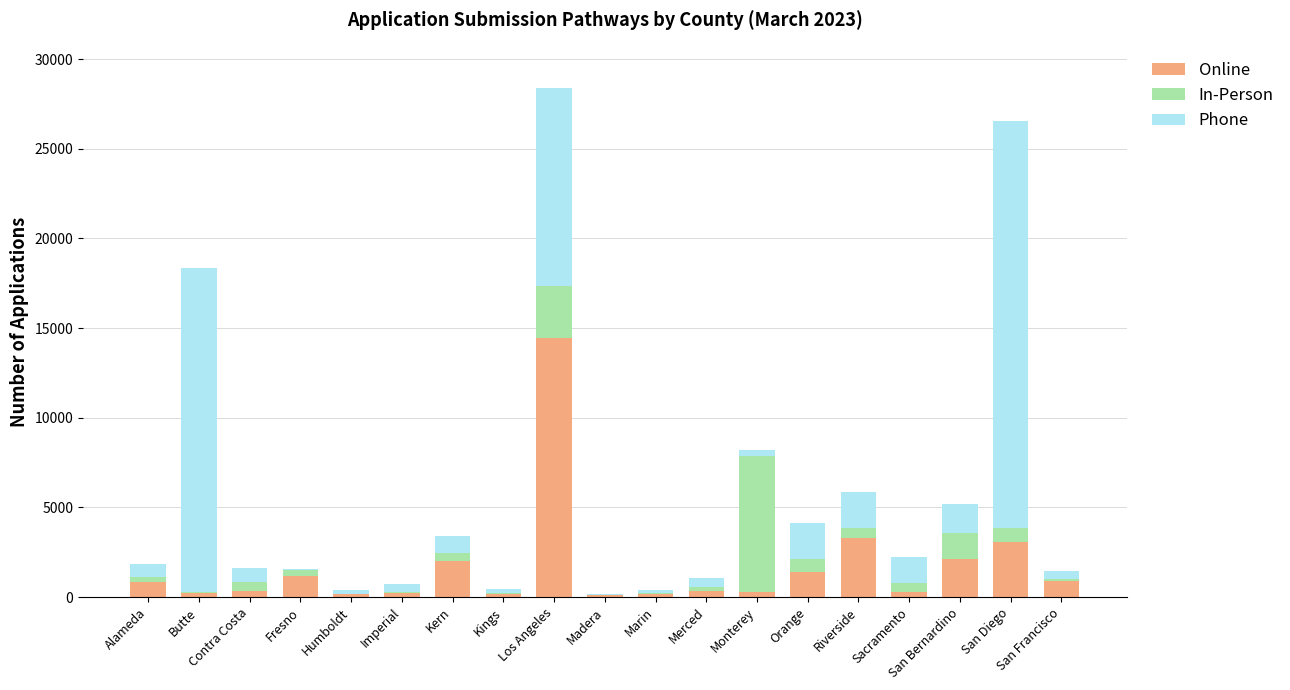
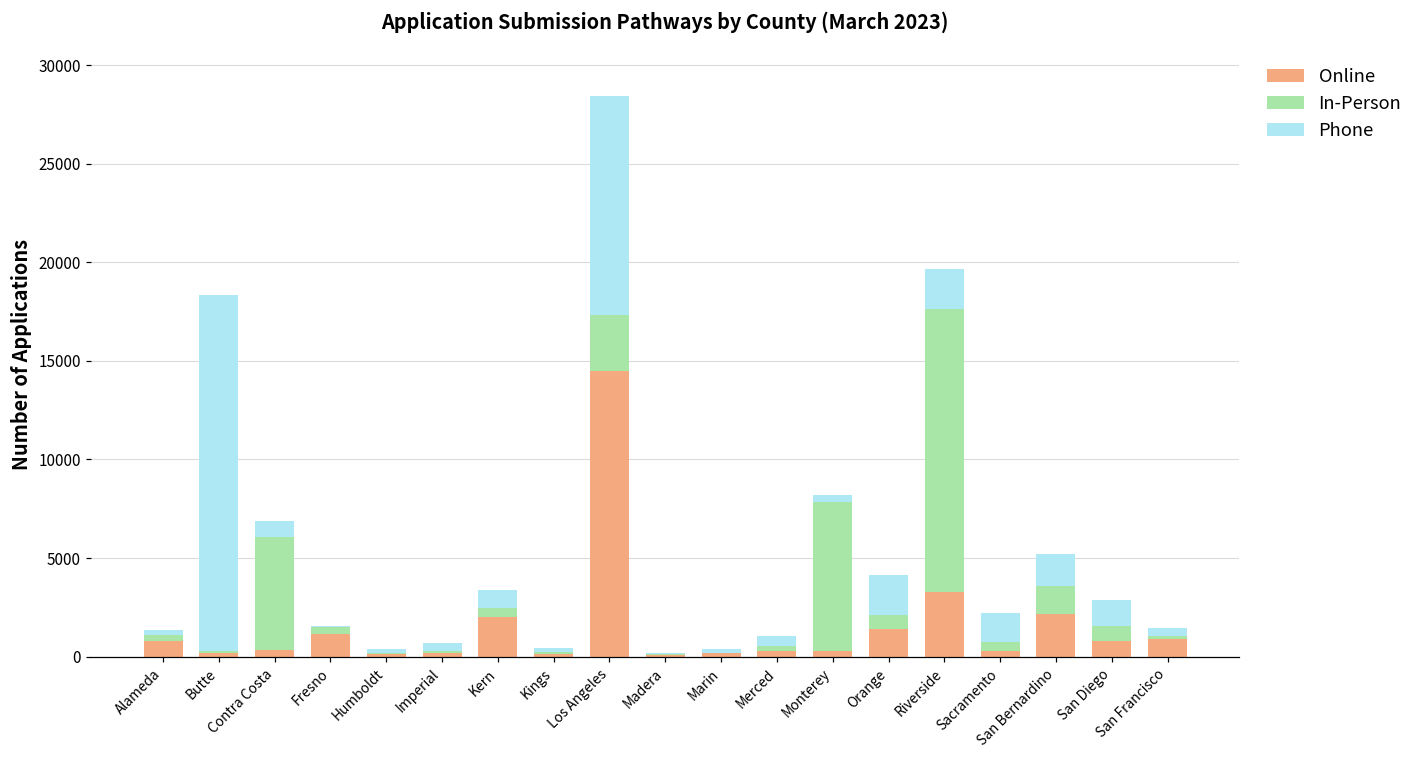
Phone, Alameda: 700 -> 200
In-Person, Contra Costa: 500 -> 5700
In-Person, Riverside: 600 -> 14400
Online, San Diego: 3100 -> 800
Phone, San Diego: 22700 -> 1300
